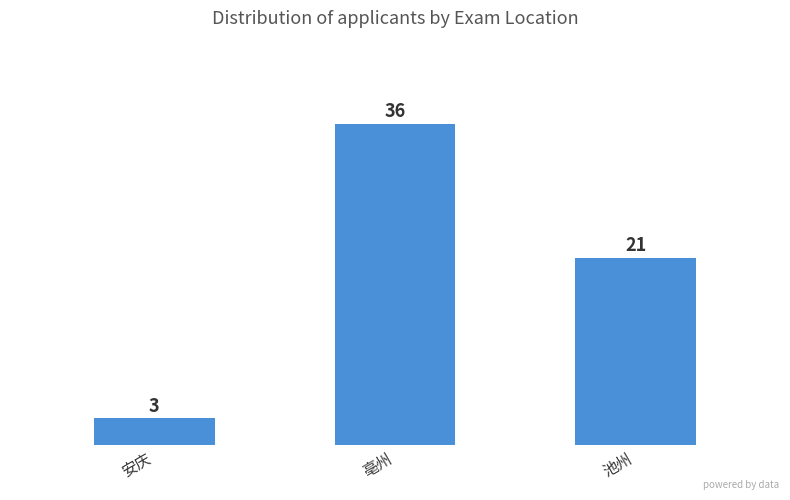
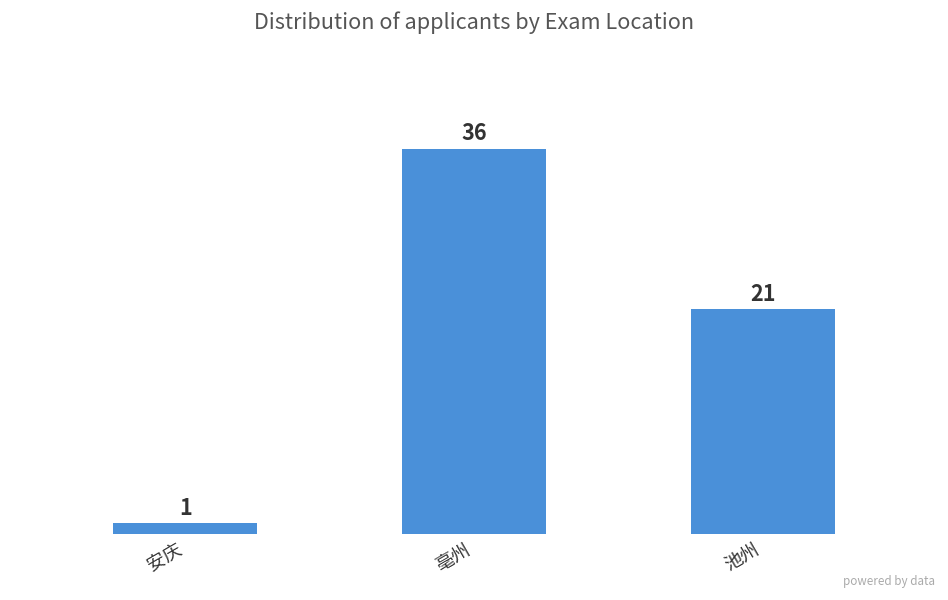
安庆: 3 -> 1
